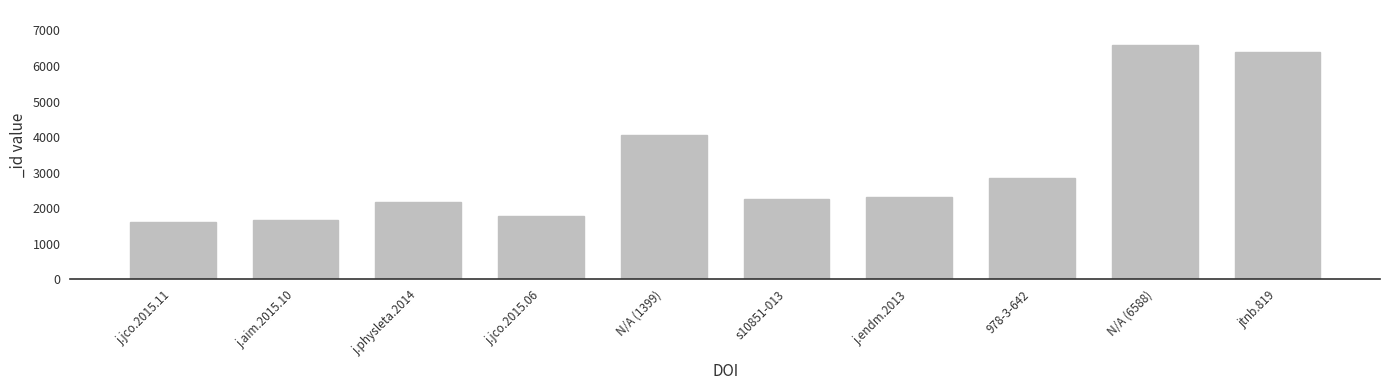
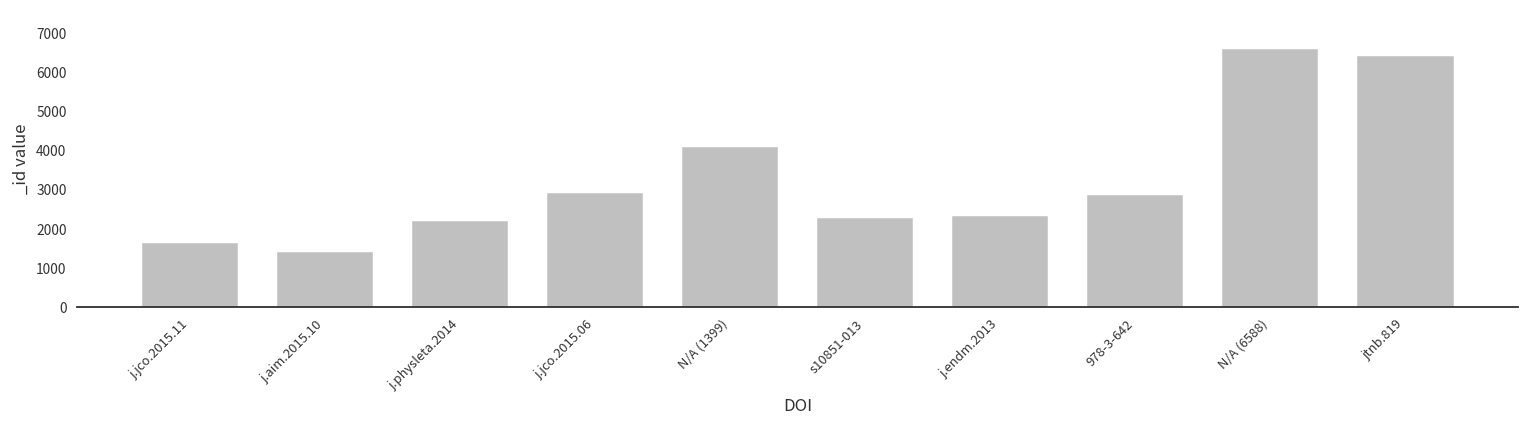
j.aim.2015.10: 1700 -> 1400
j.jco.2015.06: 1800 -> 2900
